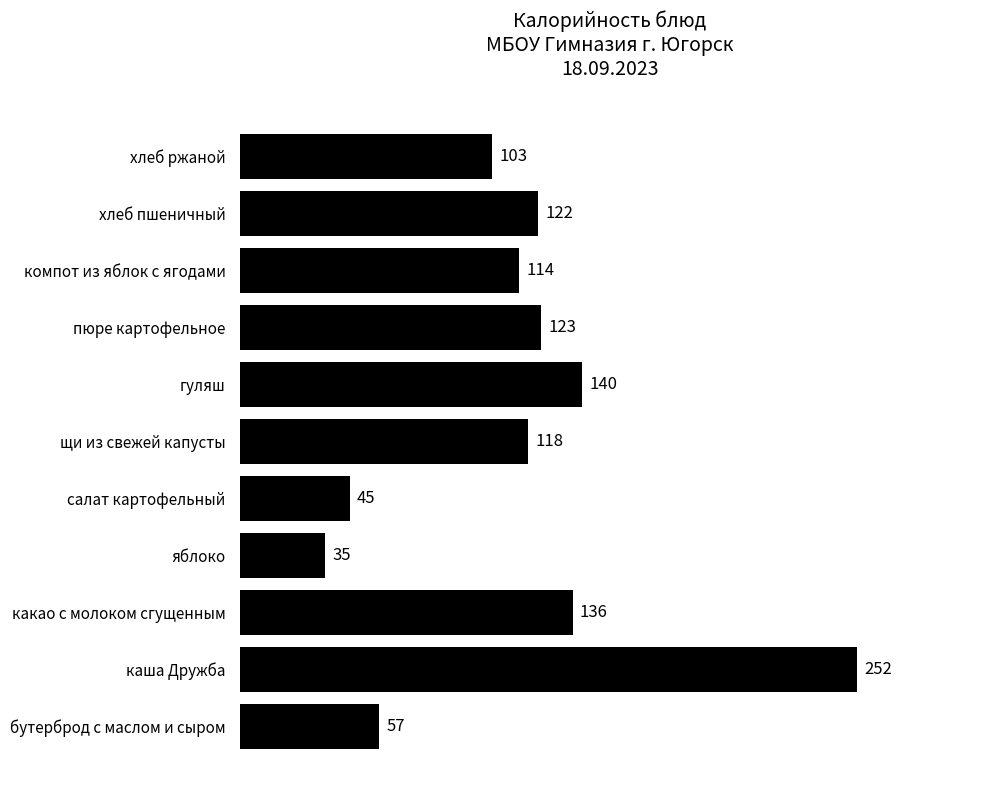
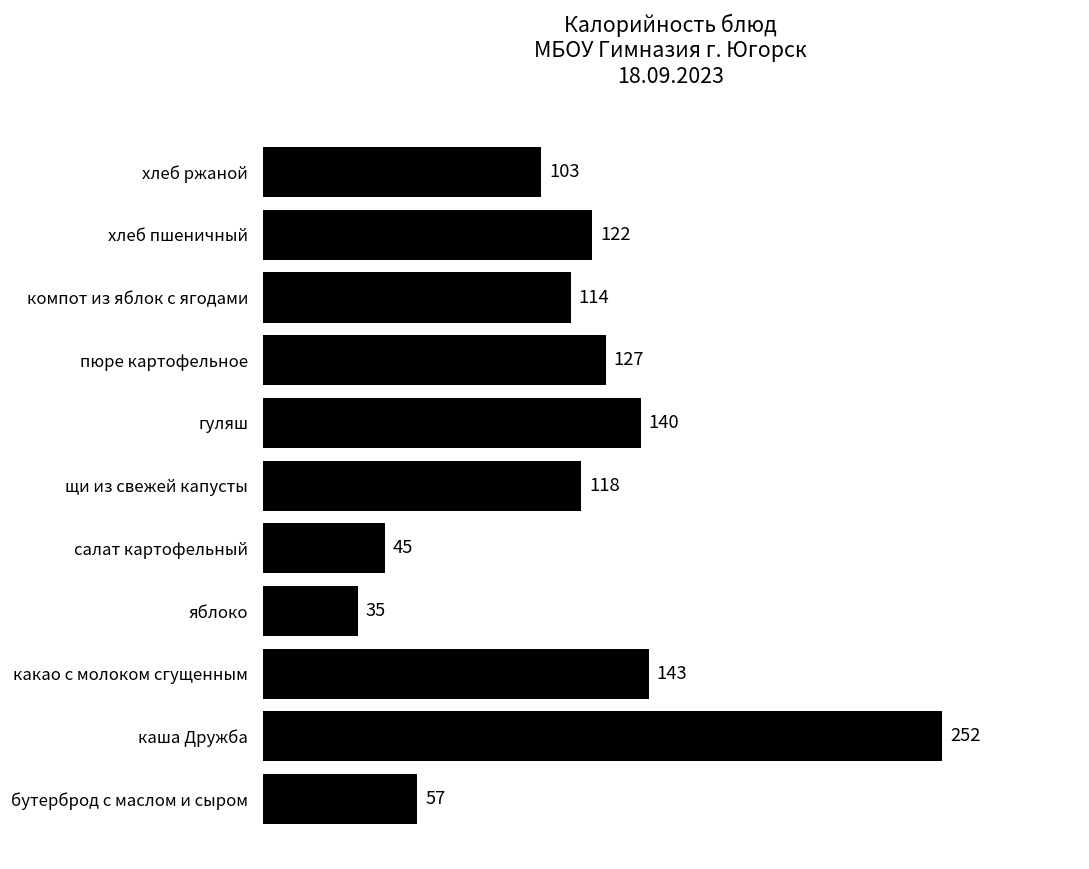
пюре картофельное: 123 -> 127
какао с молоком сгущенным: 136 -> 143
